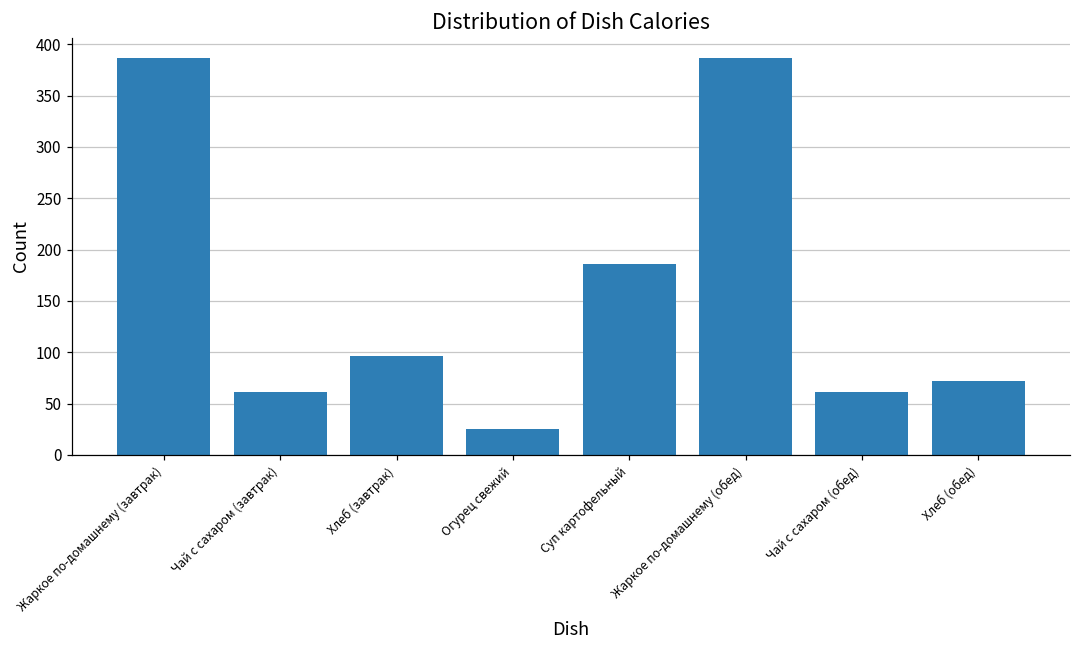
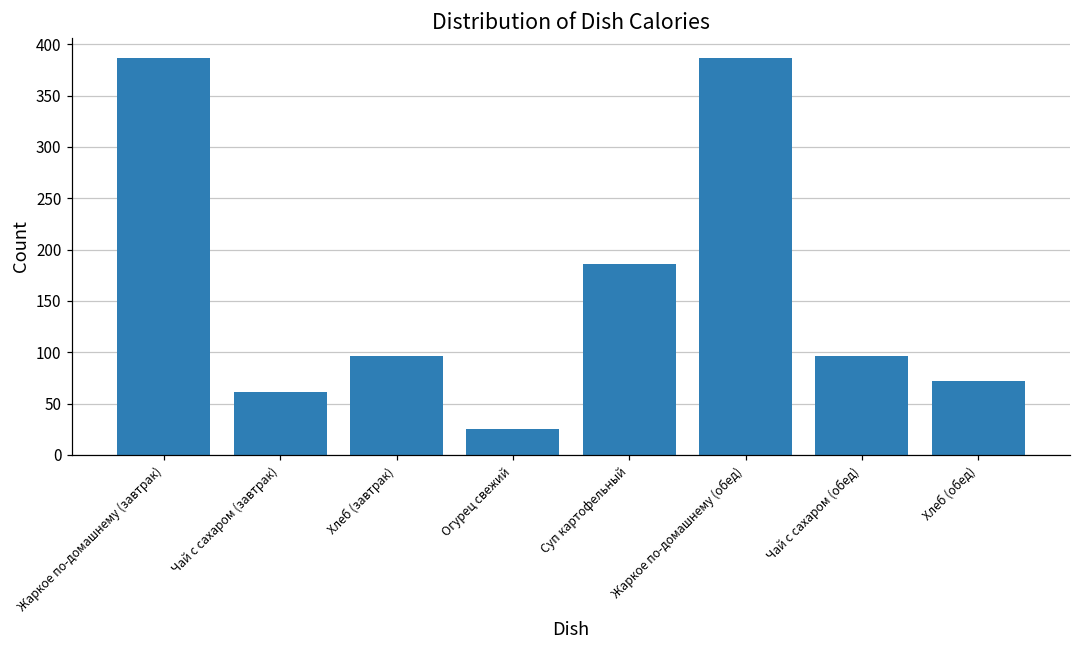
Чай с сахаром (обед): 60 -> 100
